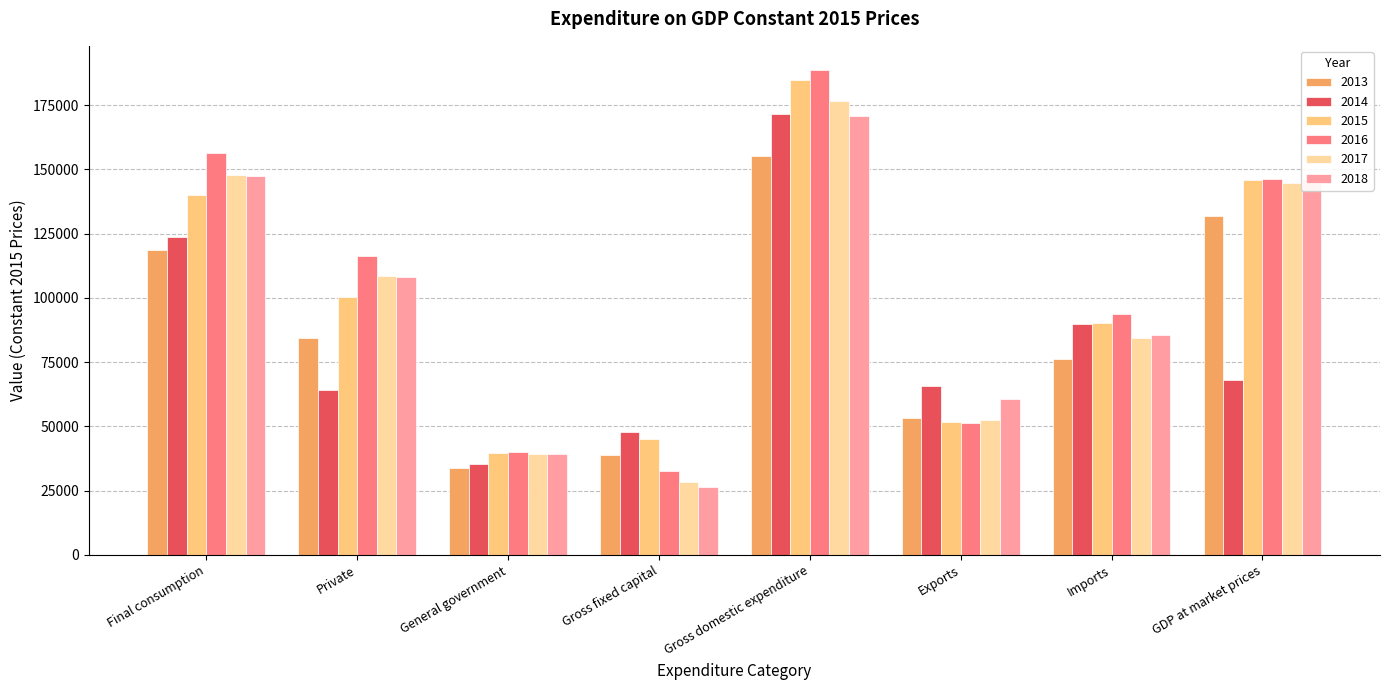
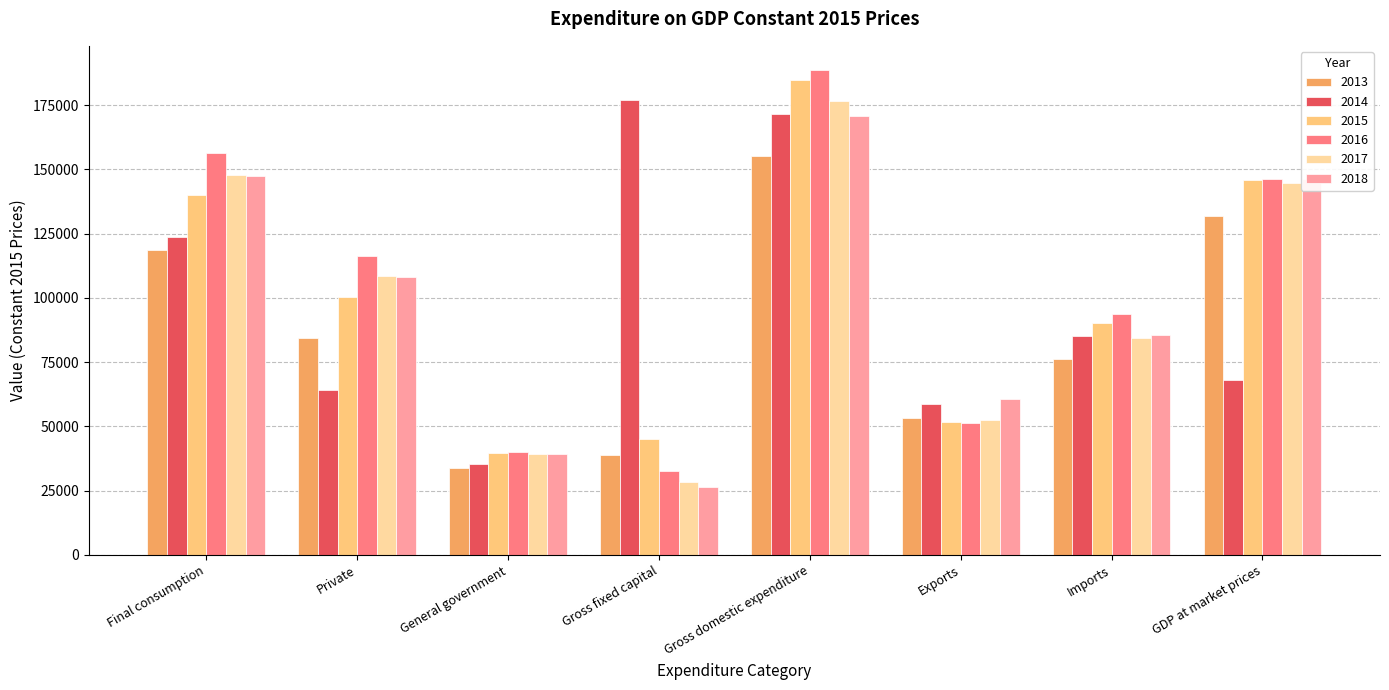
2014, Gross fixed capital: 48000 -> 177000
2014, Exports: 66000 -> 59000
2014, Imports: 90000 -> 85000
